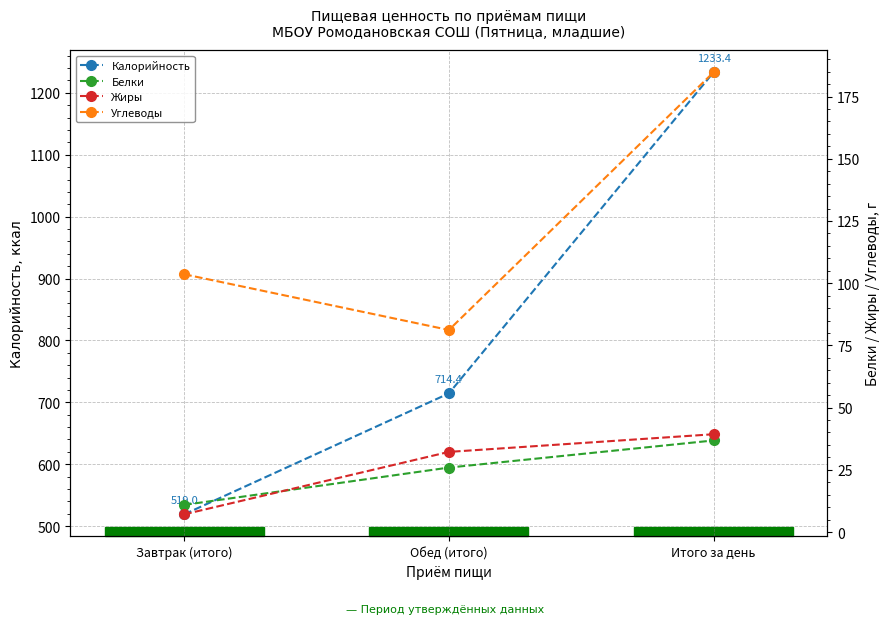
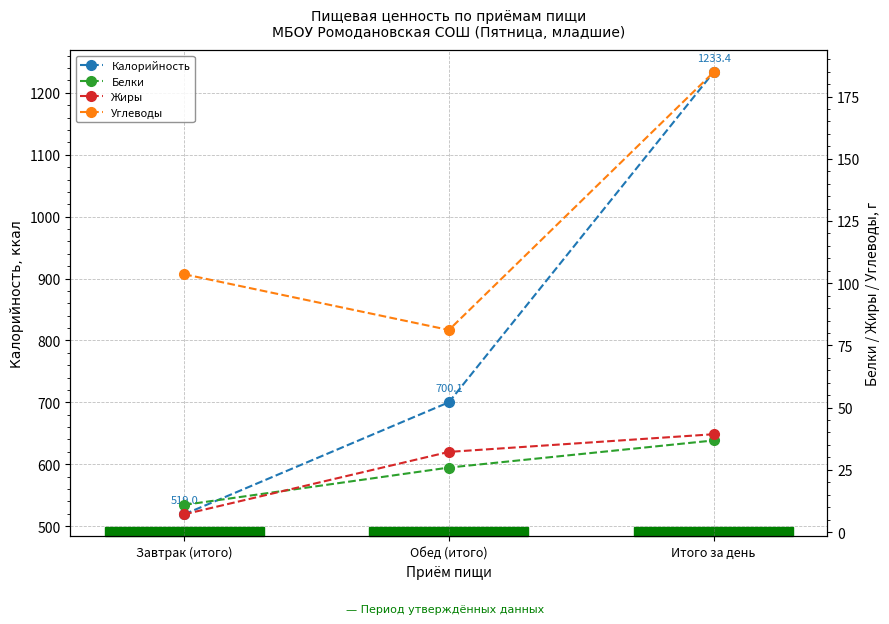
Калорийность, Обед (итого): 714.4 -> 700.1
